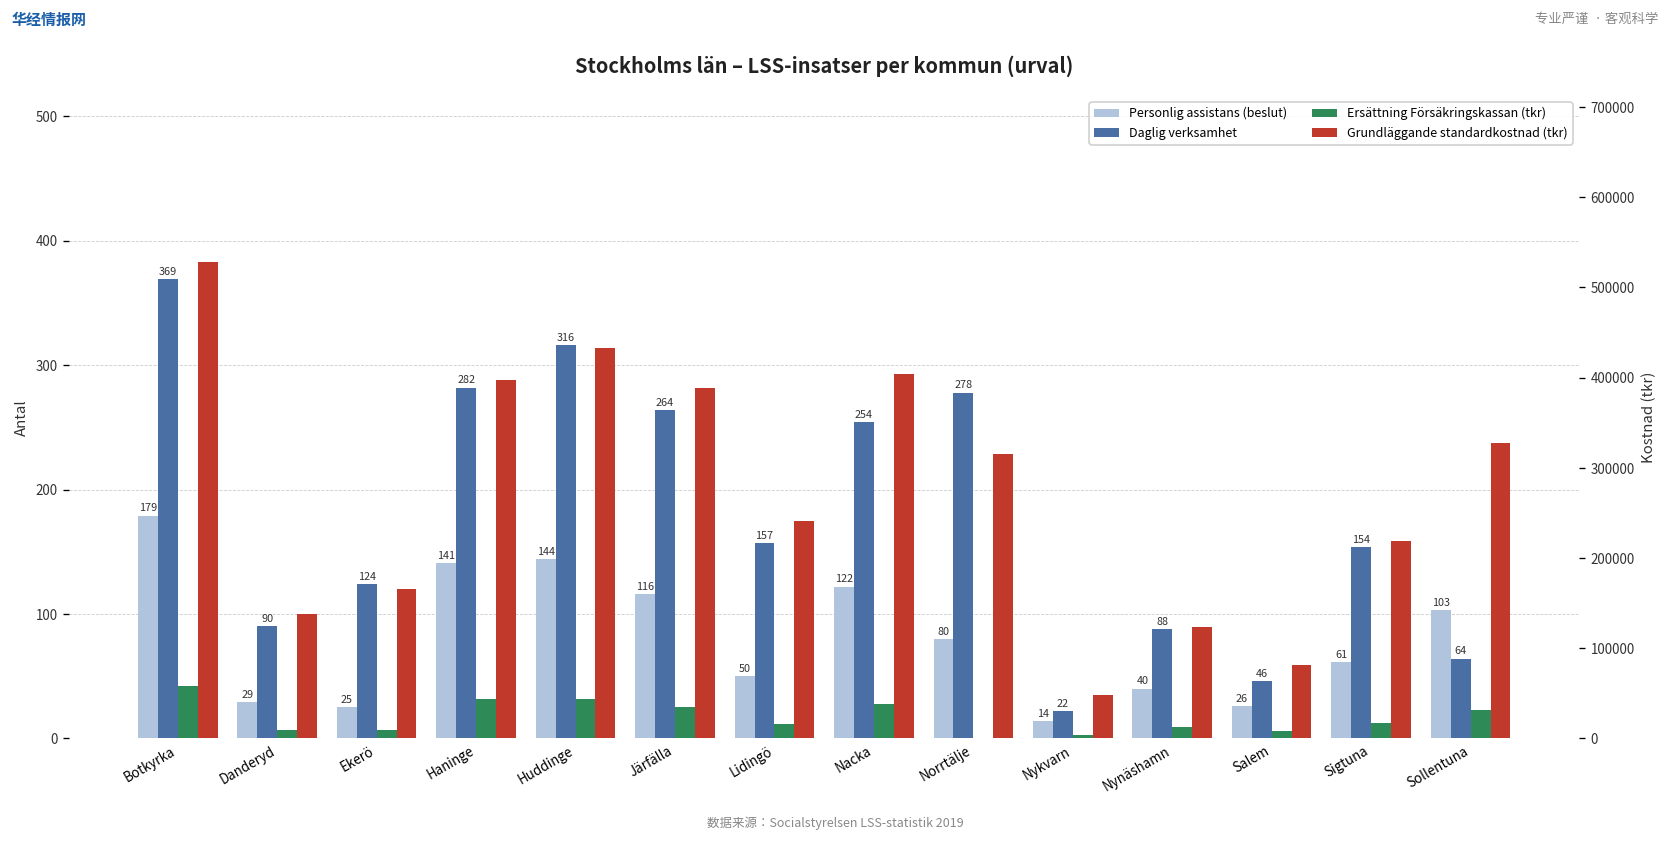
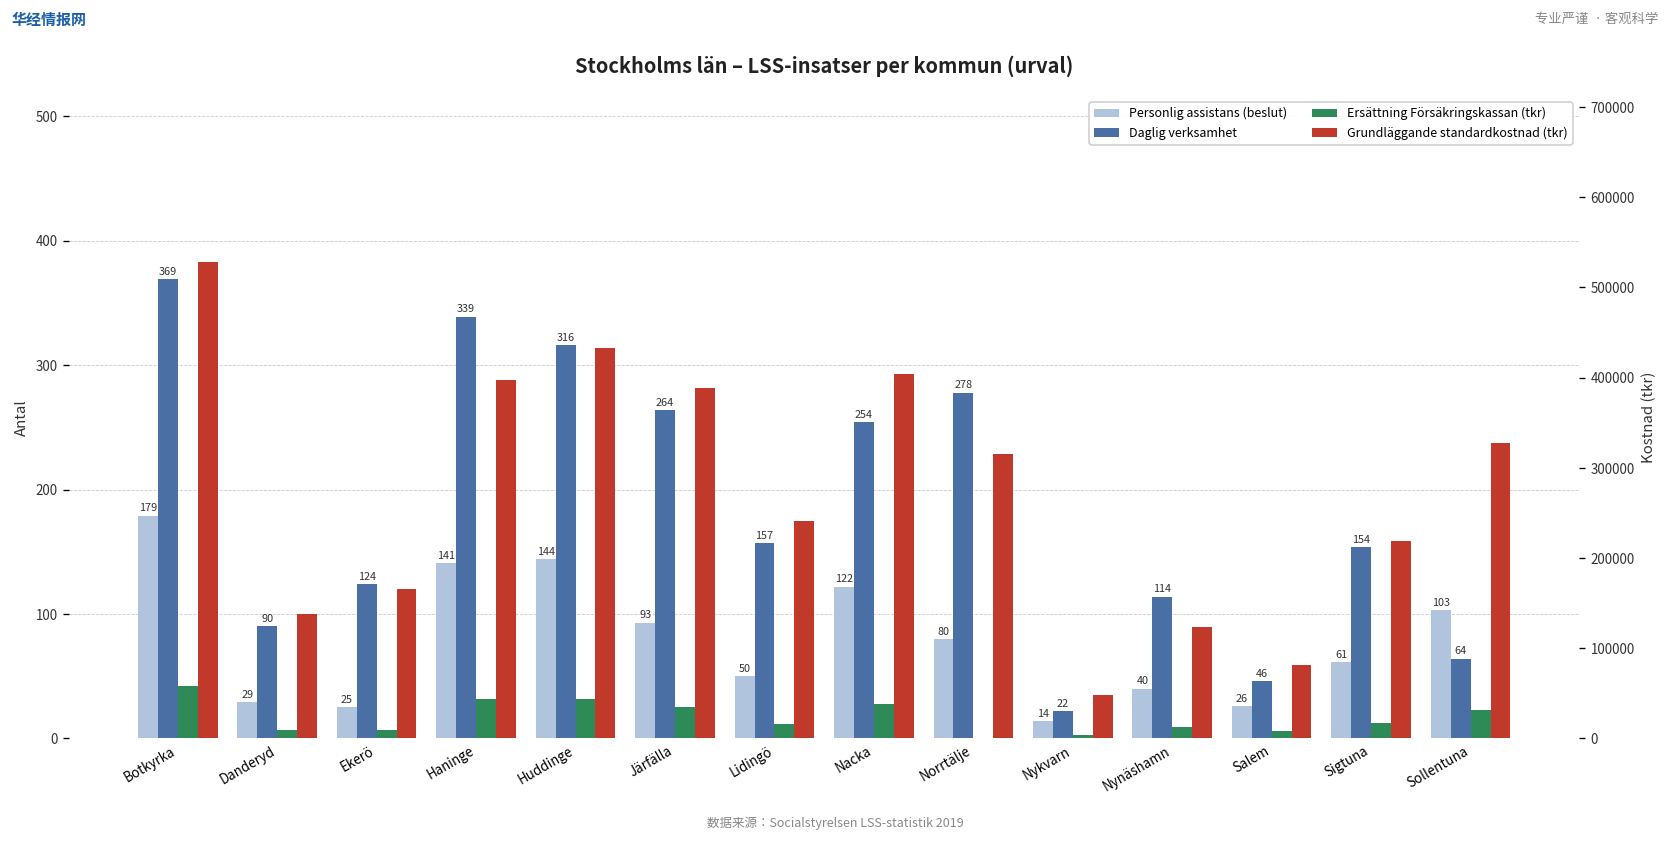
Daglig verksamhet, Haninge: 282 -> 339
Personlig assistans (beslut), Järfälla: 116 -> 93
Daglig verksamhet, Nynäshamn: 88 -> 114
